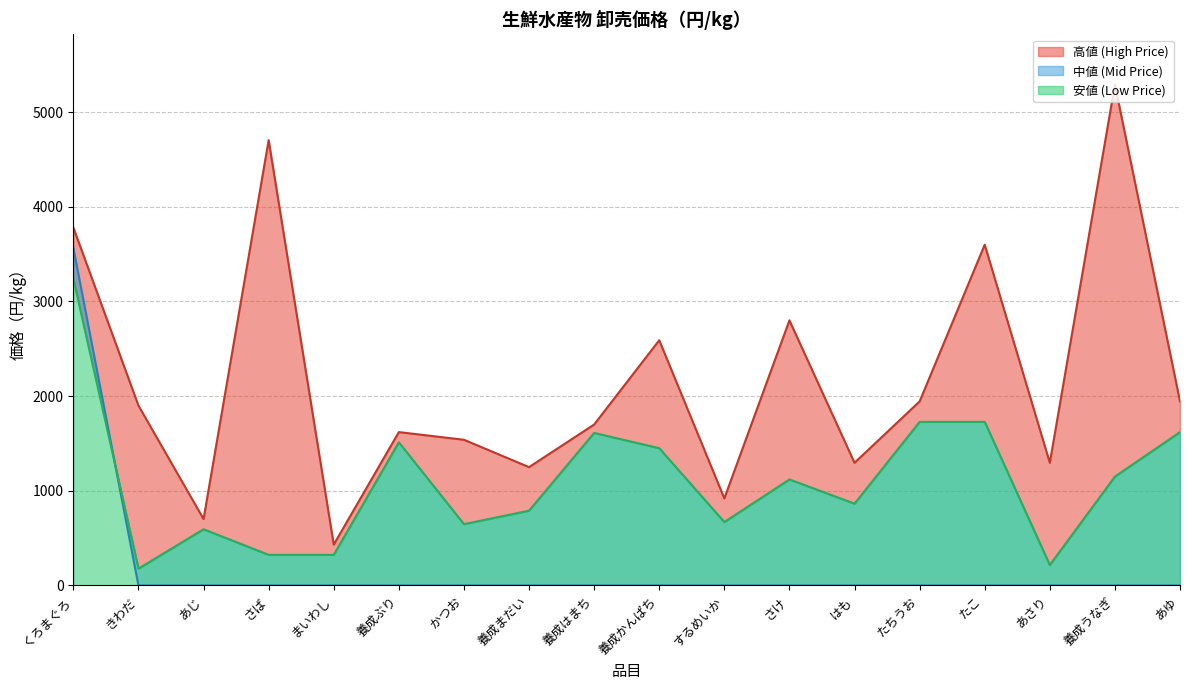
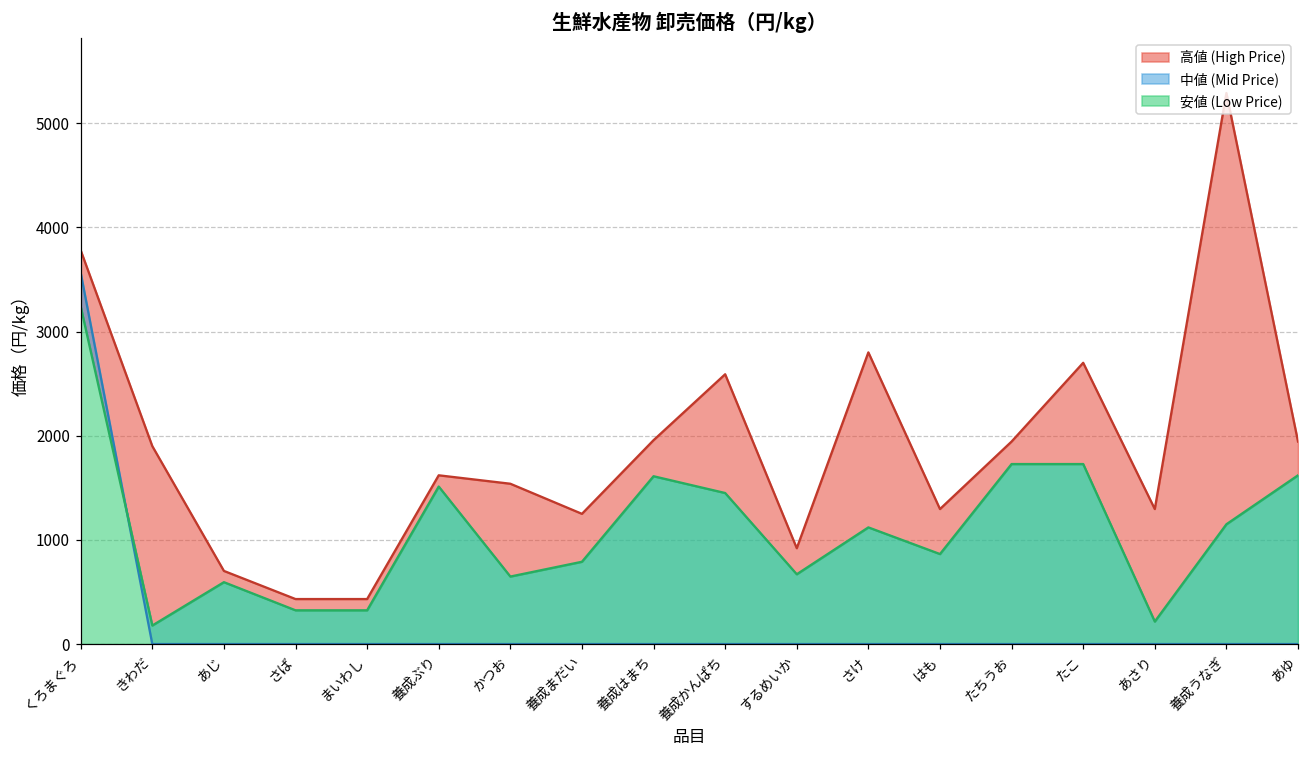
高値 (High Price), さば: 4700 -> 400
高値 (High Price), 養成はまち: 1700 -> 2000
高値 (High Price), たこ: 3600 -> 2700
